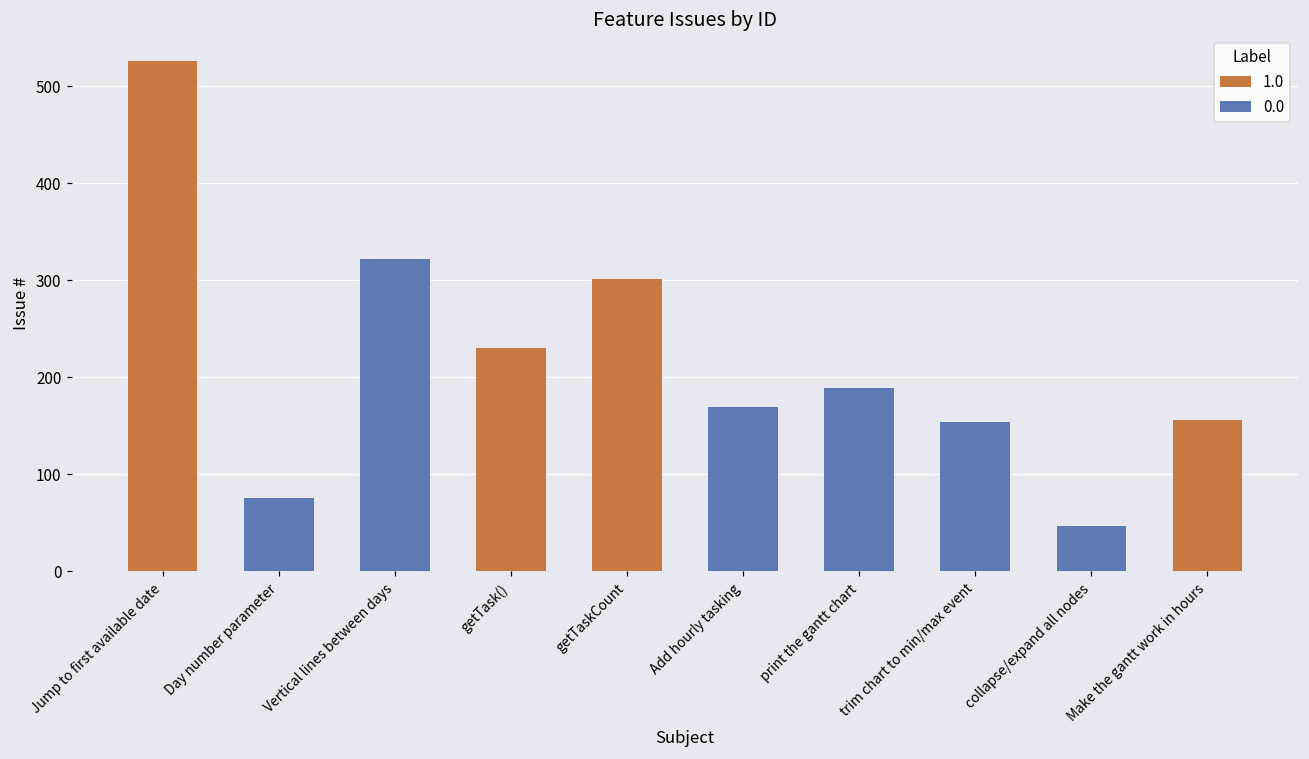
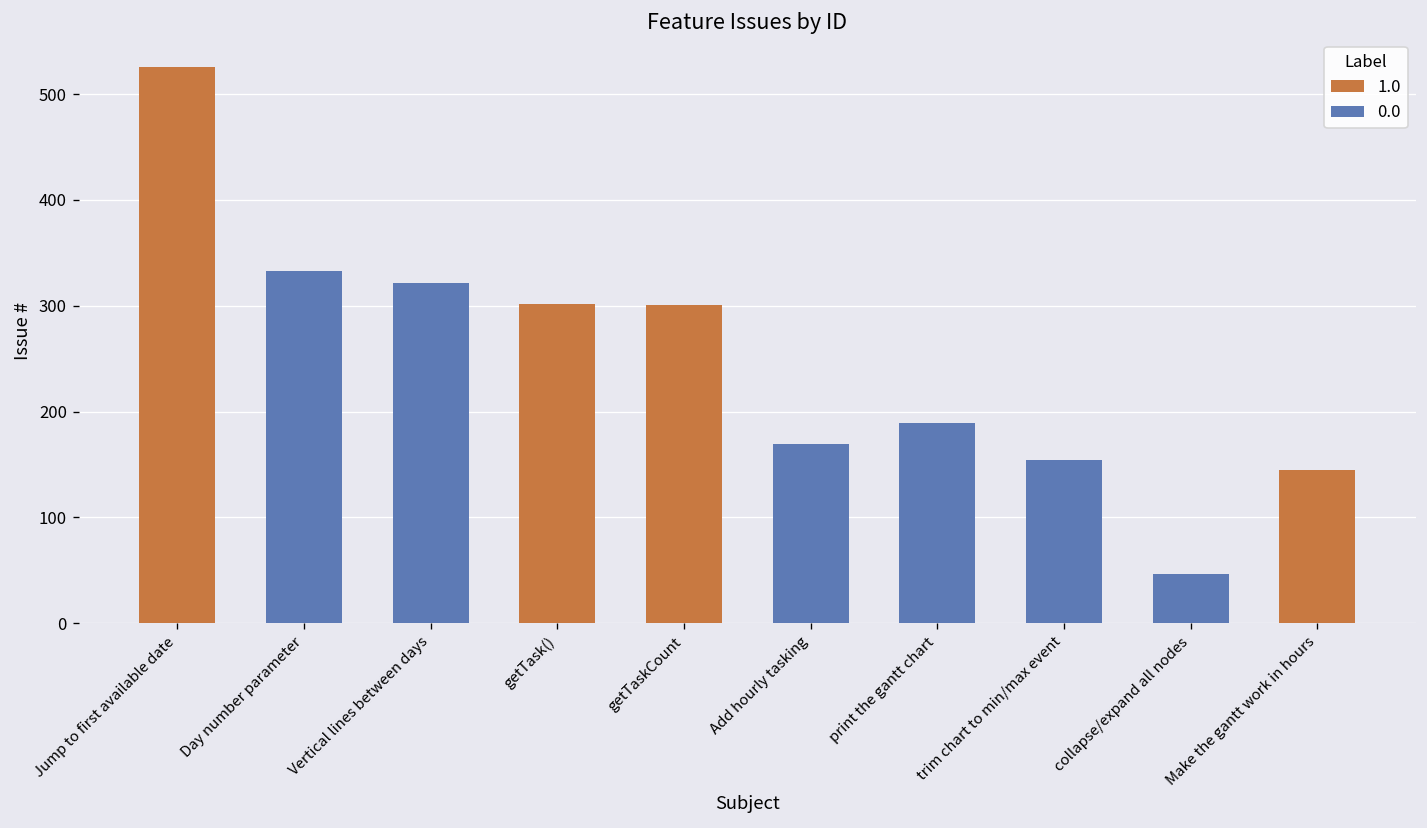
Day number parameter: 80 -> 330
getTask(): 230 -> 300
Make the gantt work in hours: 160 -> 150
